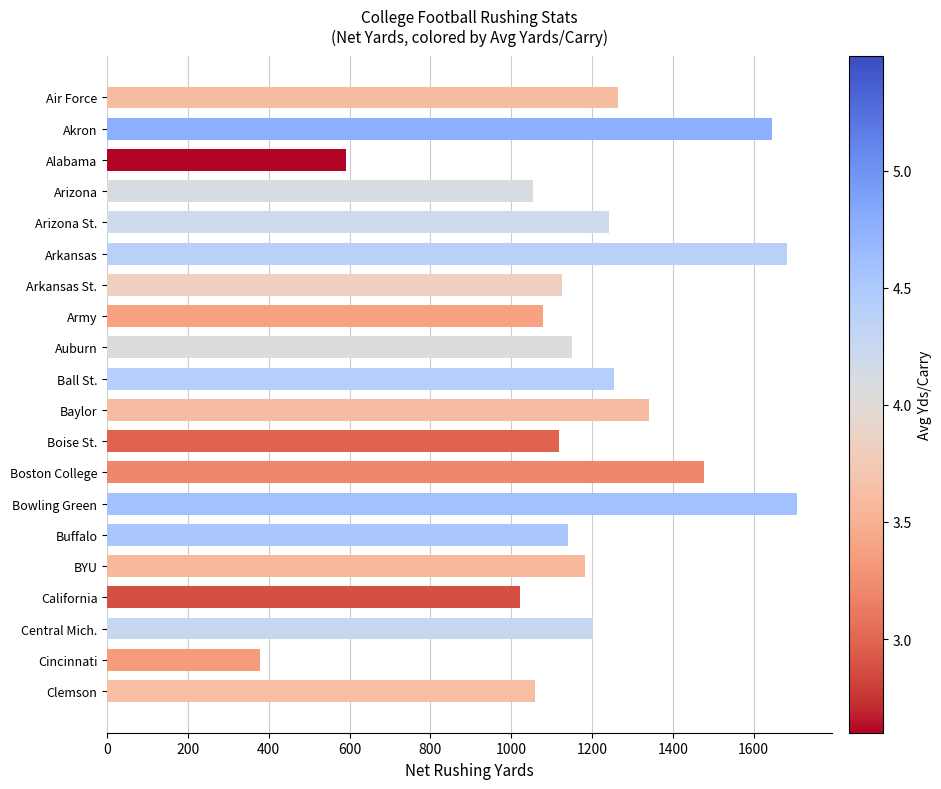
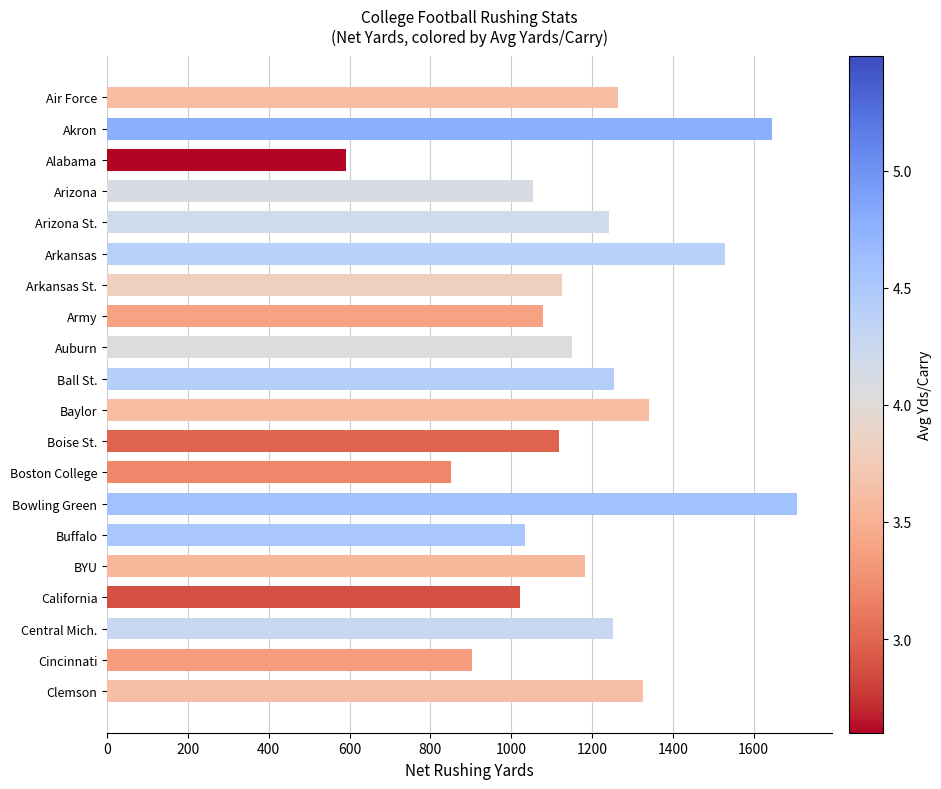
Arkansas: 1680 -> 1530
Boston College: 1480 -> 850
Buffalo: 1140 -> 1040
Central Mich.: 1200 -> 1250
Cincinnati: 380 -> 900
Clemson: 1060 -> 1330
